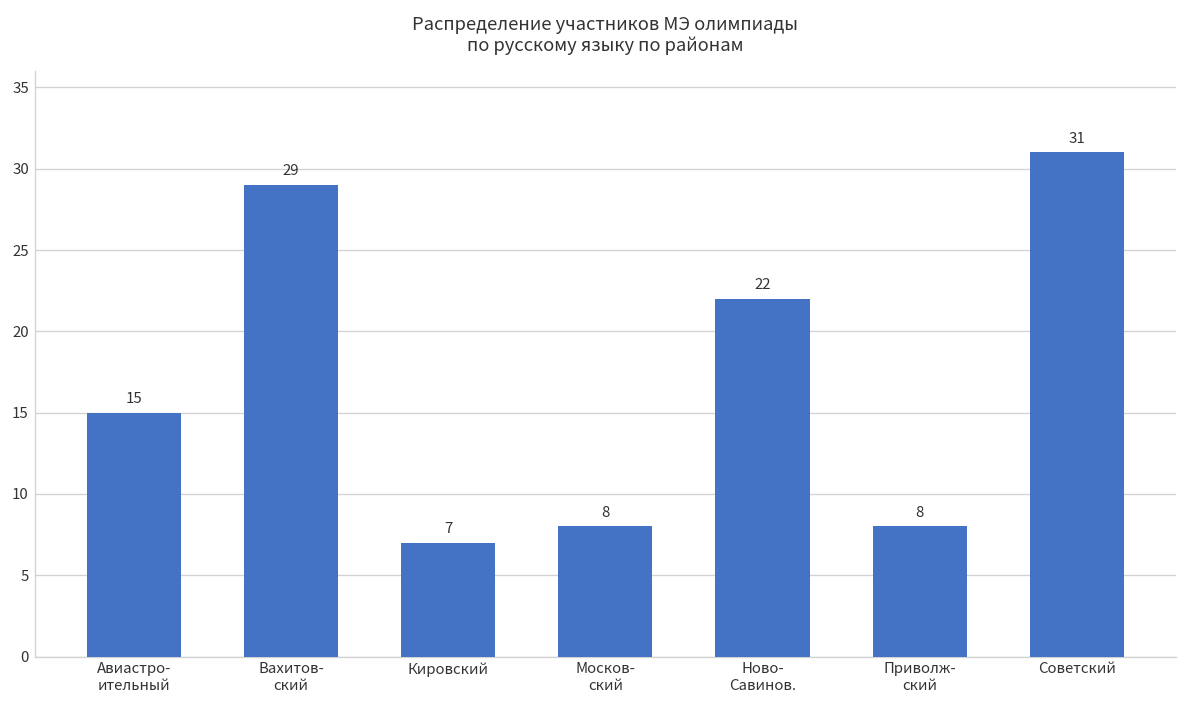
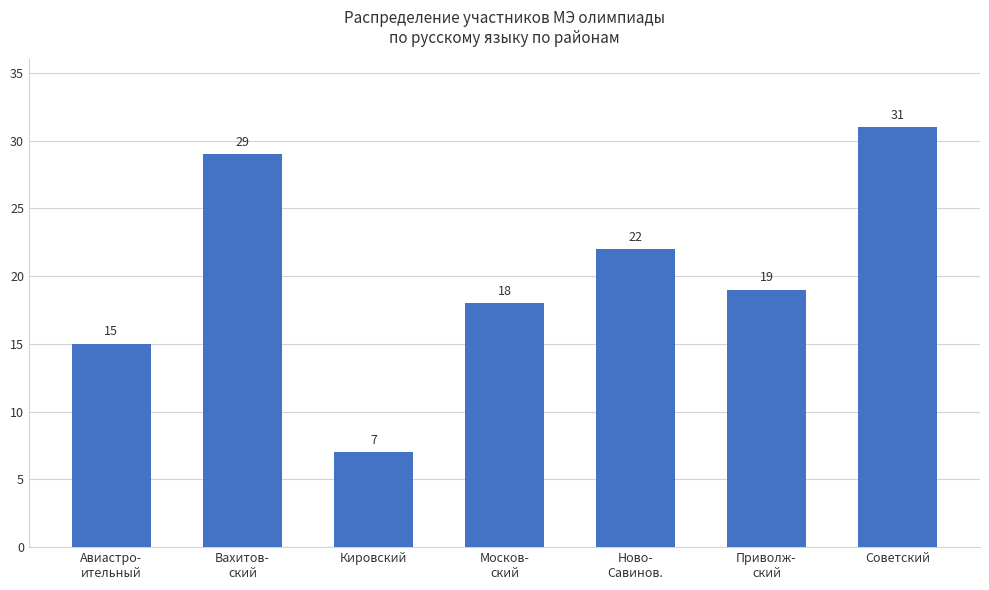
Москов- ский: 8 -> 18
Приволж- ский: 8 -> 19
